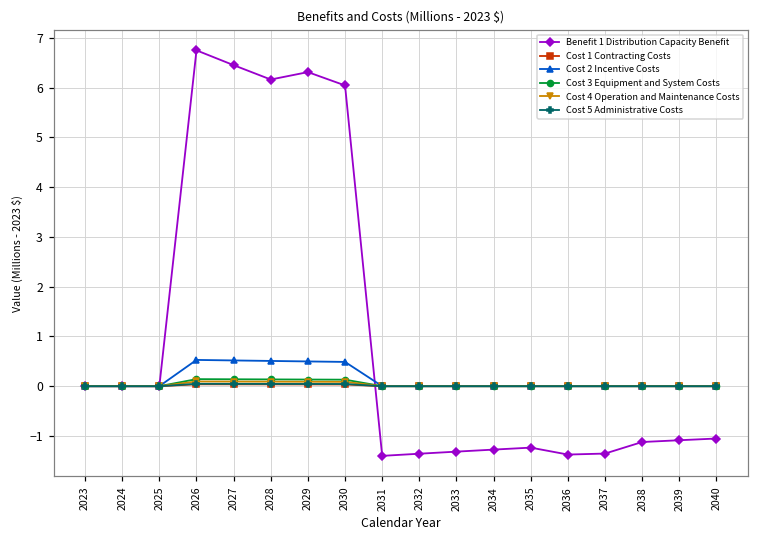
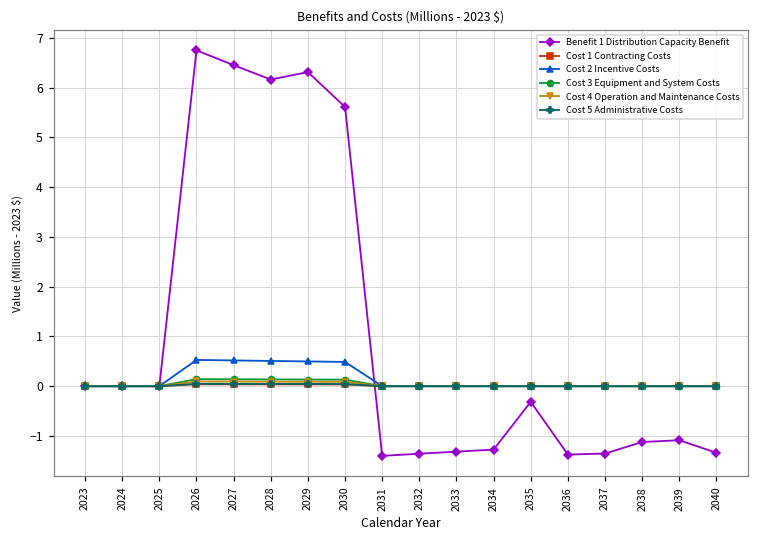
Benefit 1 Distribution Capacity Benefit, 2030: 6.0 -> 5.6
Benefit 1 Distribution Capacity Benefit, 2035: -1.2 -> -0.3
Benefit 1 Distribution Capacity Benefit, 2040: -1.1 -> -1.3
